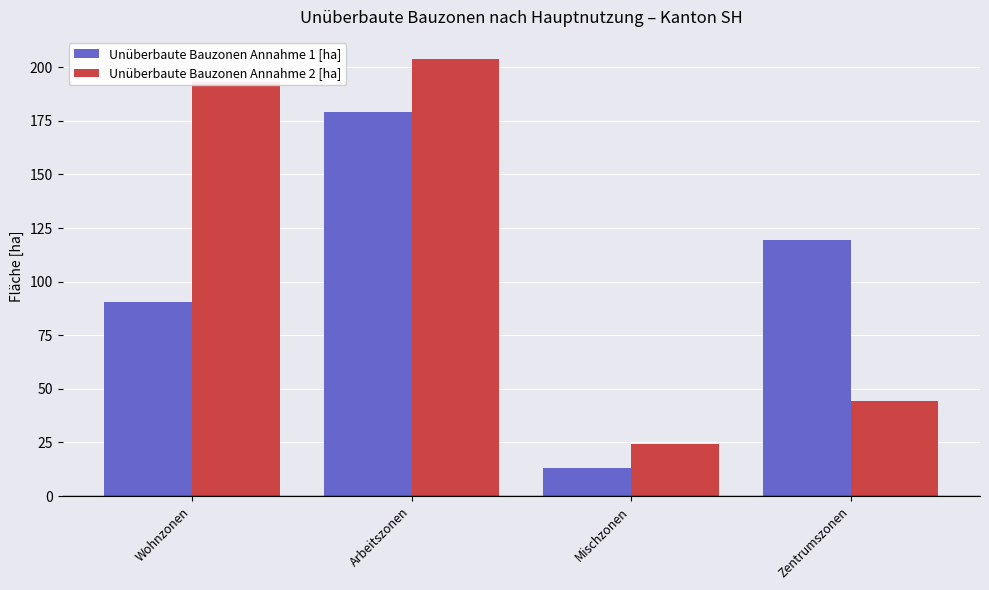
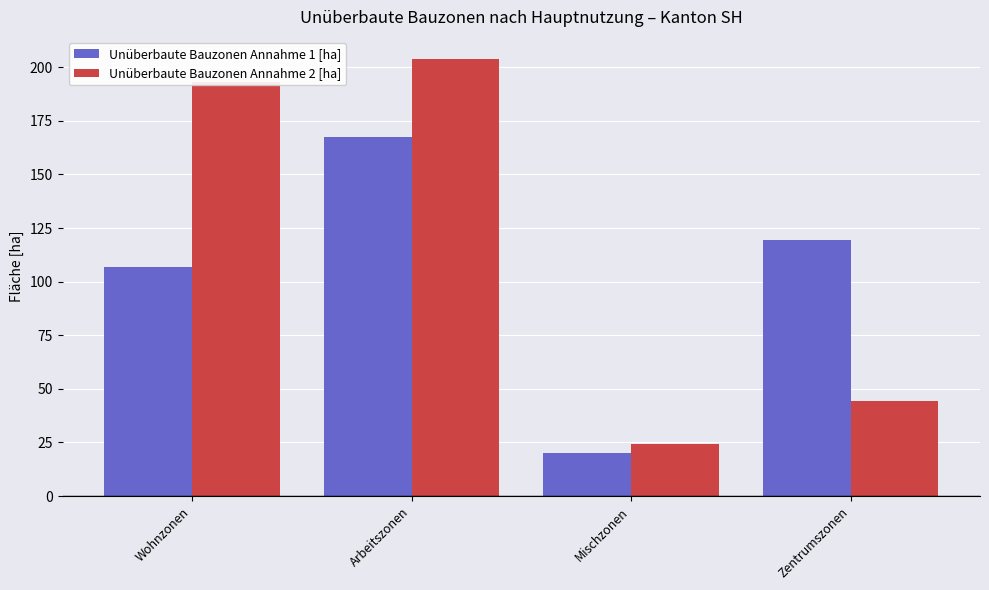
Unüberbaute Bauzonen Annahme 1 [ha], Wohnzonen: 90 -> 107
Unüberbaute Bauzonen Annahme 1 [ha], Arbeitszonen: 179 -> 168
Unüberbaute Bauzonen Annahme 1 [ha], Mischzonen: 13 -> 20
